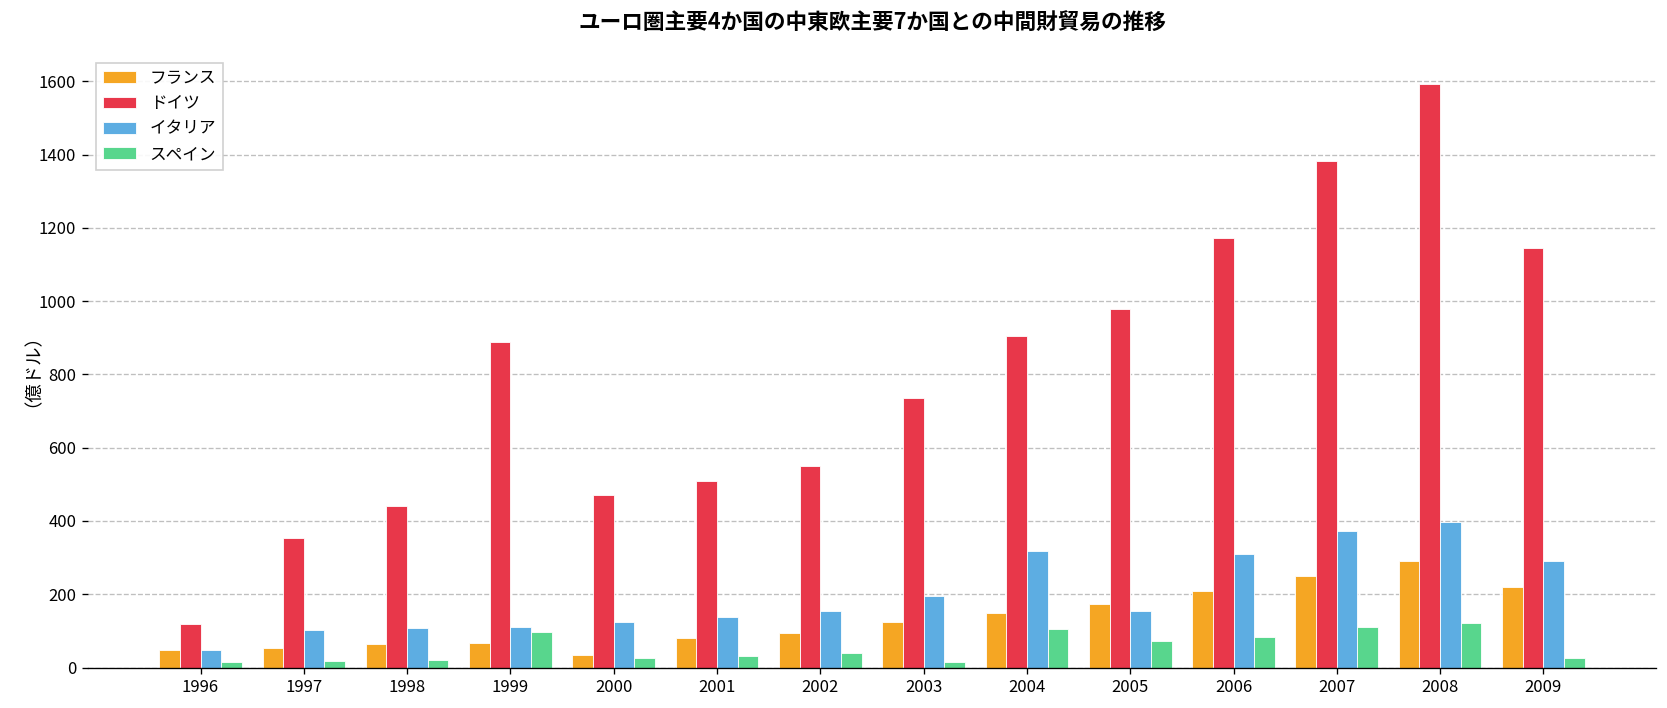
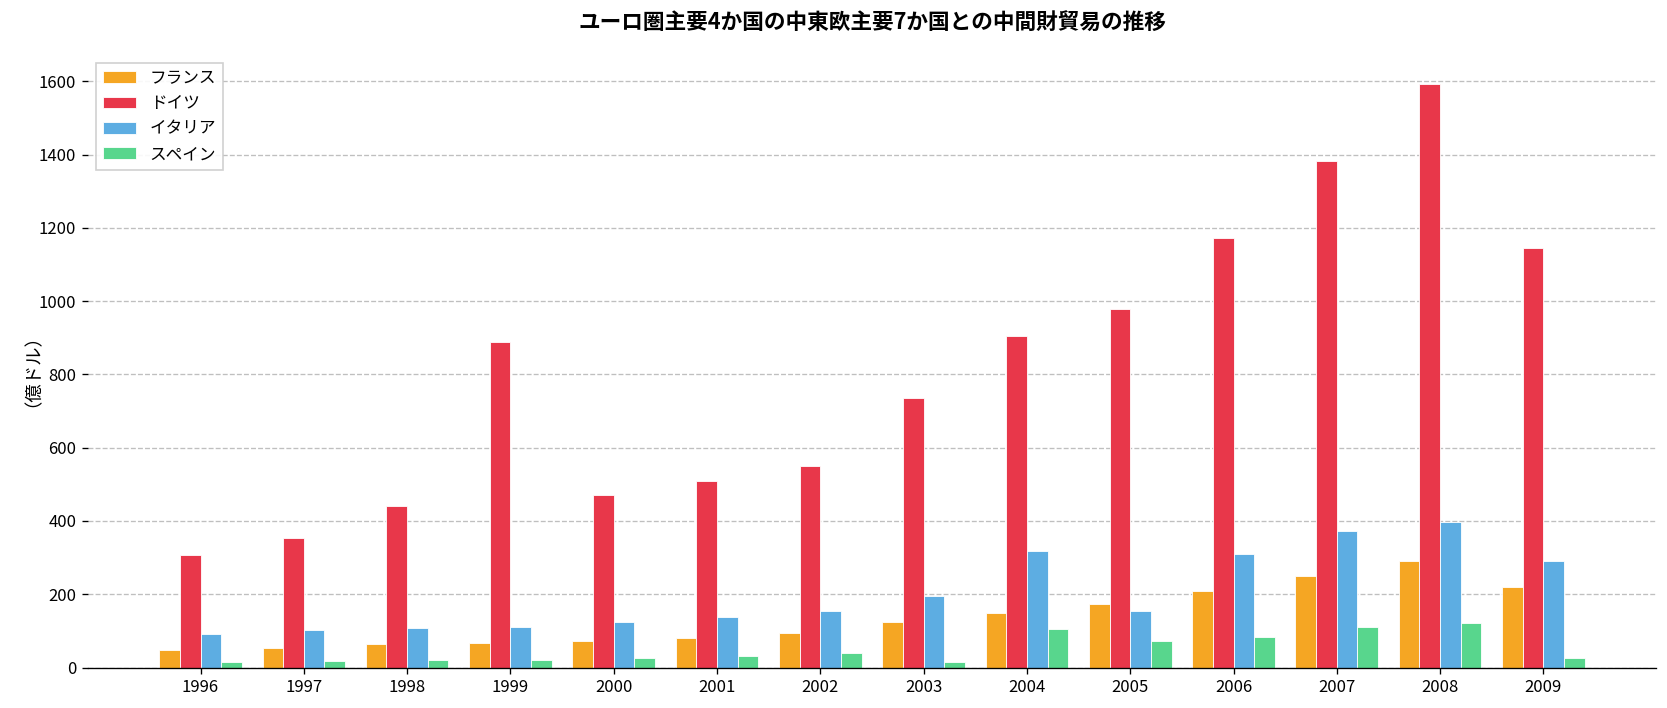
ドイツ, 1996: 120 -> 310
イタリア, 1996: 50 -> 90
スペイン, 1999: 100 -> 20
フランス, 2000: 30 -> 70
